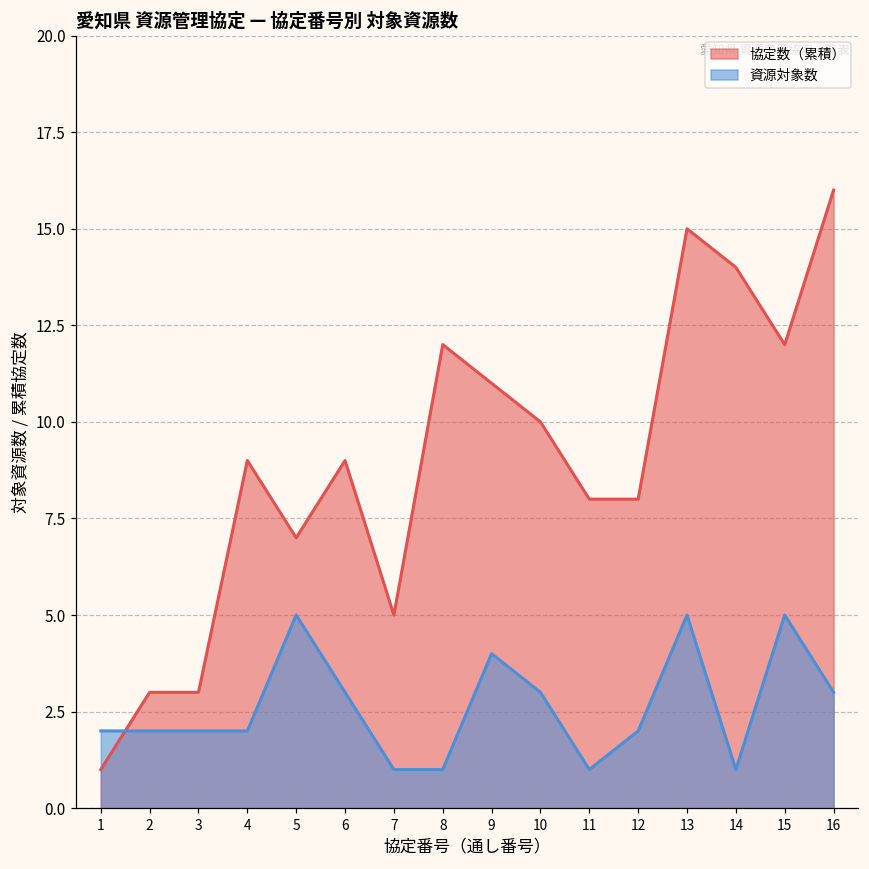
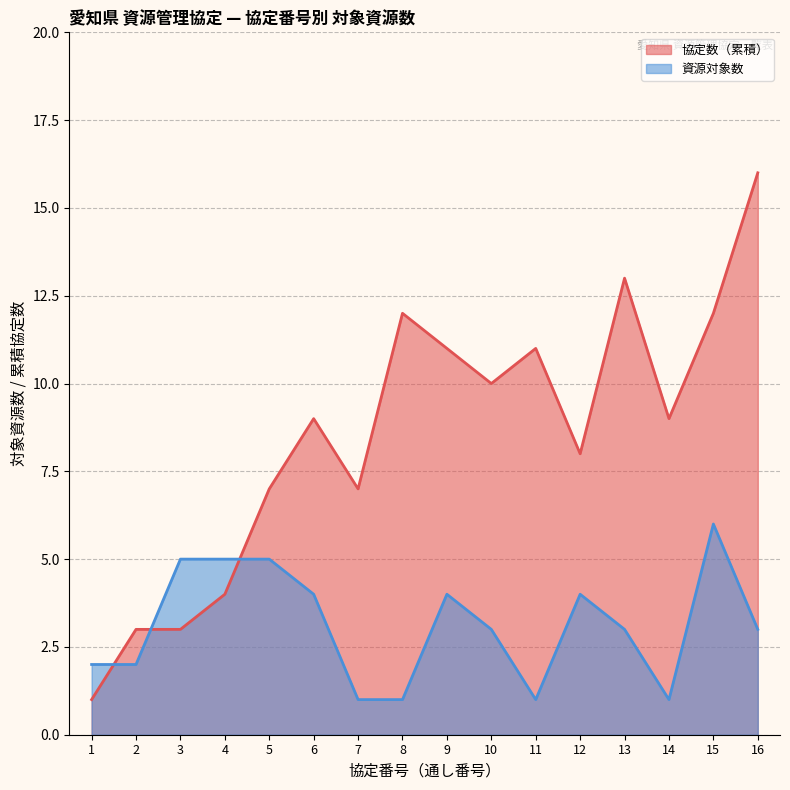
資源対象数, 3: 2 -> 5
協定数（累積）, 4: 9 -> 4
資源対象数, 4: 2 -> 5
資源対象数, 6: 3 -> 4
協定数（累積）, 7: 5 -> 7
協定数（累積）, 11: 8 -> 11
資源対象数, 12: 2 -> 4
協定数（累積）, 13: 15 -> 13
資源対象数, 13: 5 -> 3
協定数（累積）, 14: 14 -> 9
資源対象数, 15: 5 -> 6
